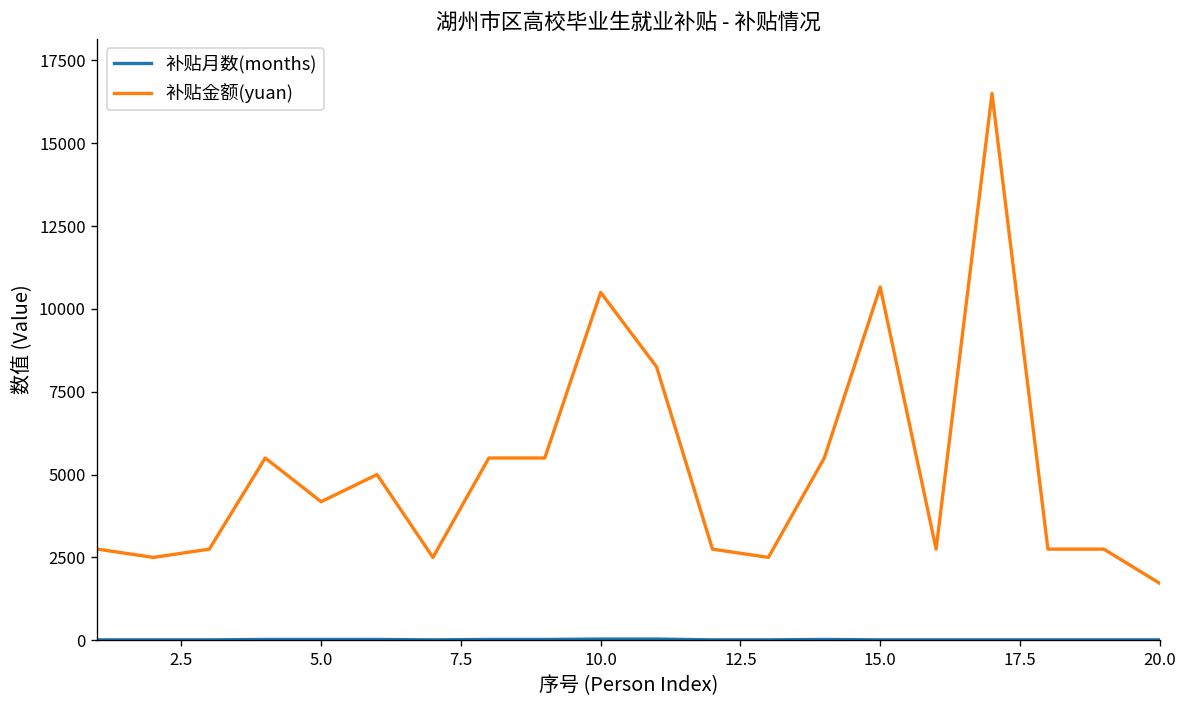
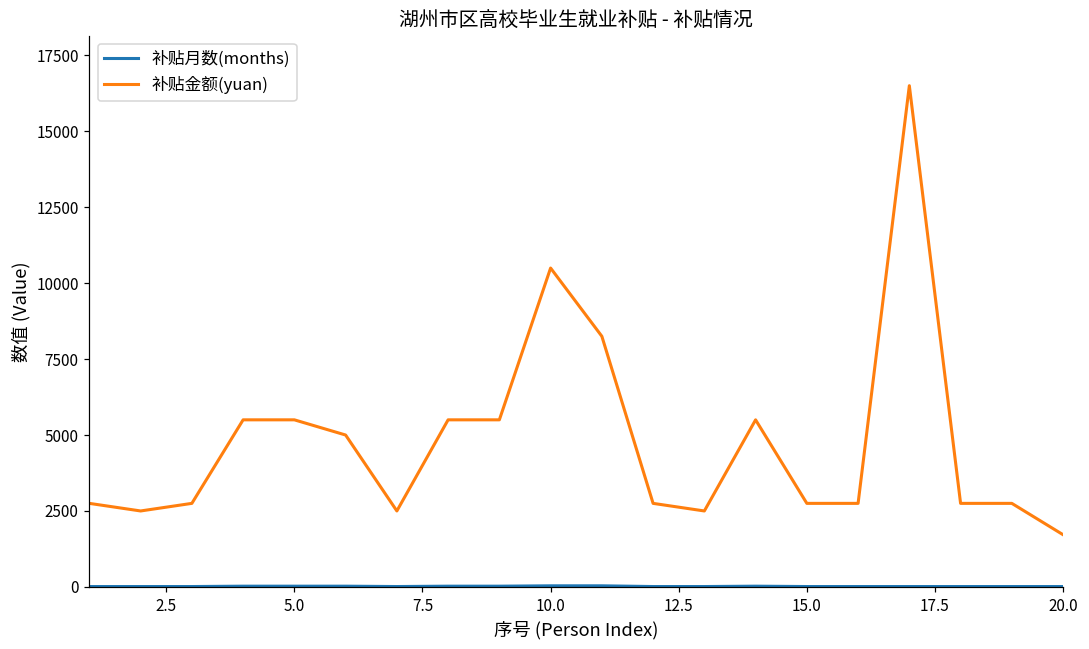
补贴金额(yuan), 5.0: 4200 -> 5500
补贴金额(yuan), 15.0: 10700 -> 2800
